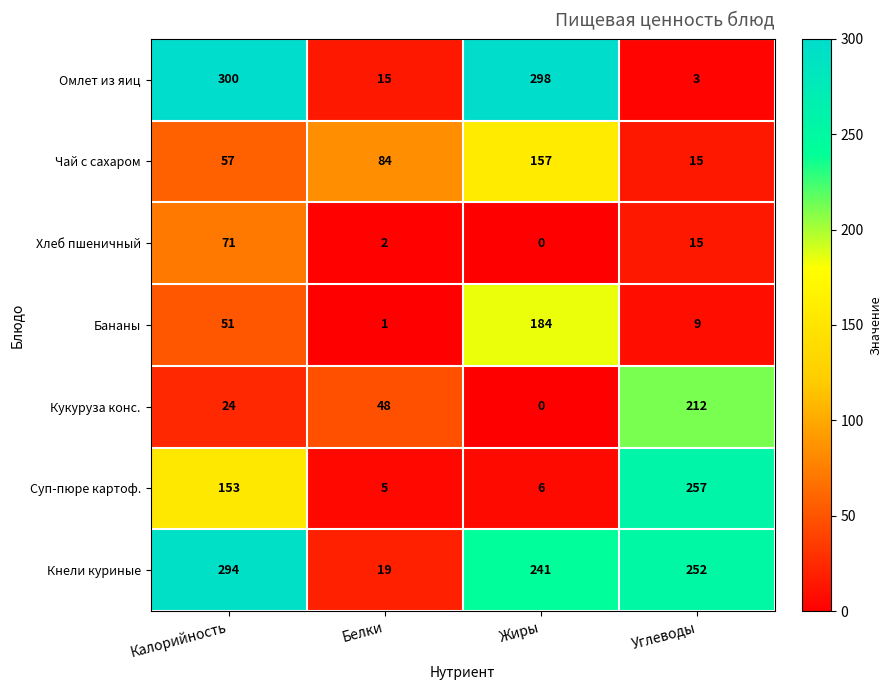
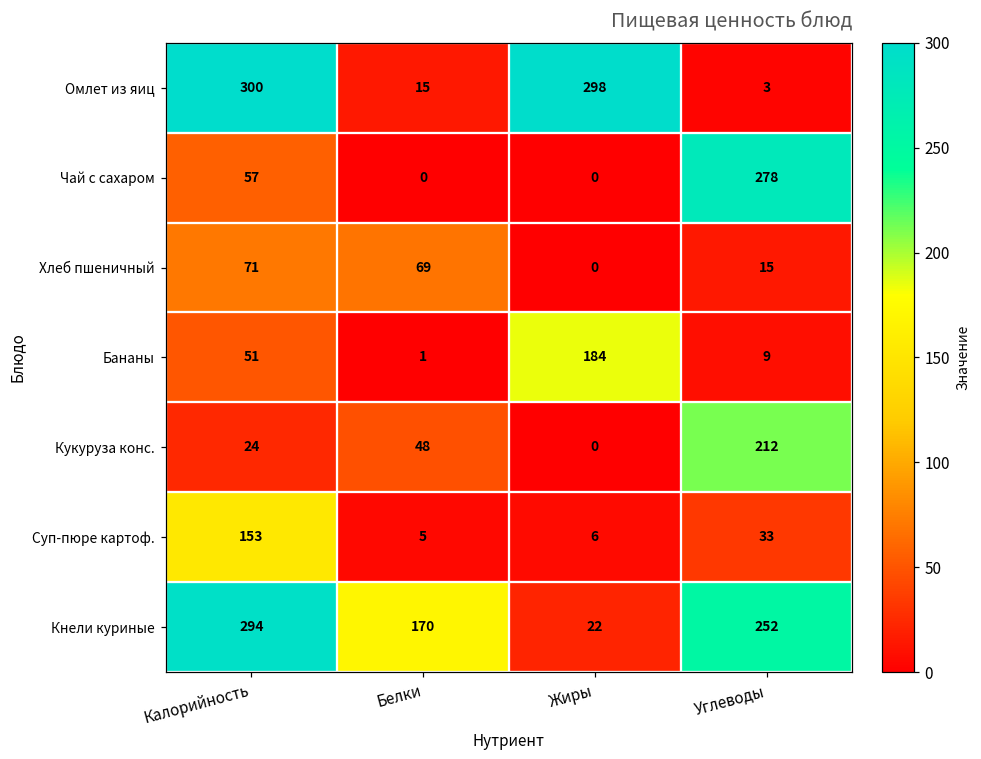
Чай с сахаром, Белки: 84 -> 0
Чай с сахаром, Жиры: 157 -> 0
Чай с сахаром, Углеводы: 15 -> 278
Хлеб пшеничный, Белки: 2 -> 69
Суп-пюре картоф., Углеводы: 257 -> 33
Кнели куриные, Белки: 19 -> 170
Кнели куриные, Жиры: 241 -> 22
